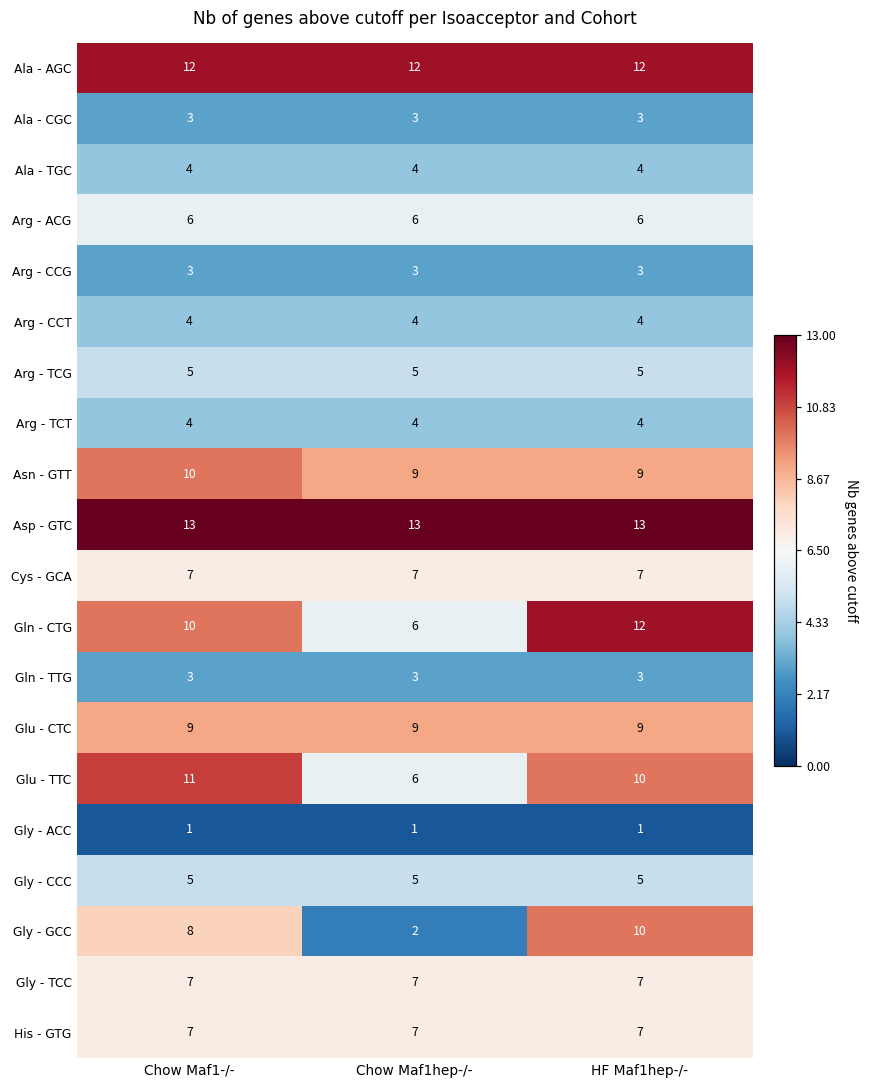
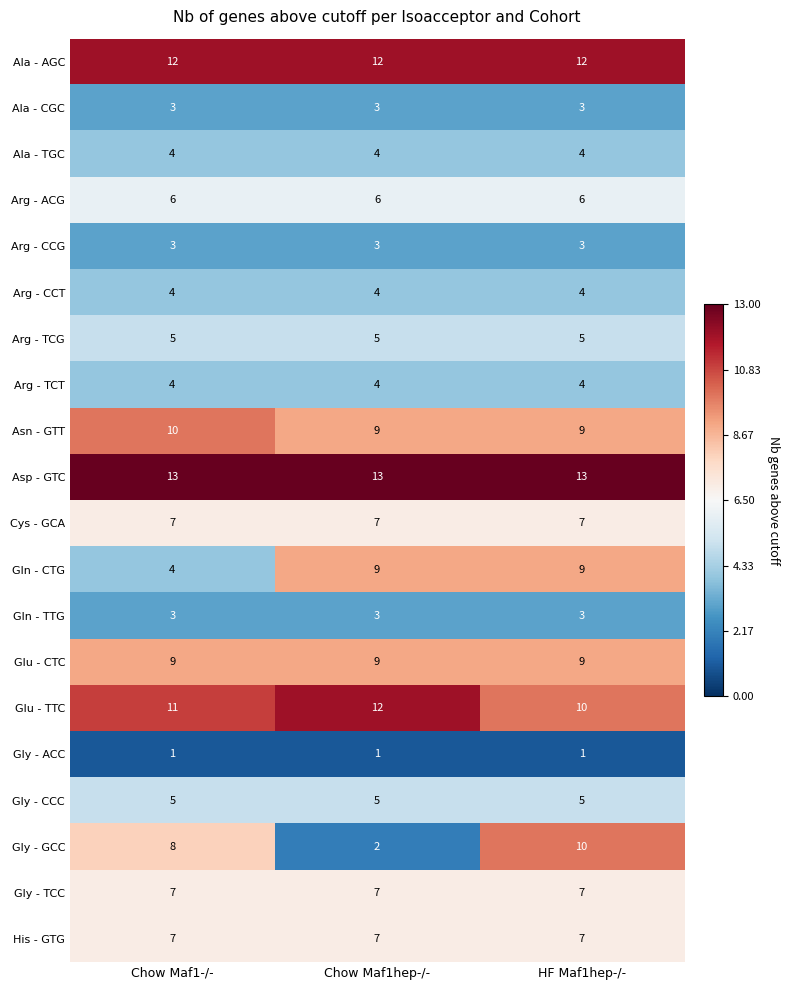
Gln - CTG, Chow Maf1-/-: 10 -> 4
Gln - CTG, Chow Maf1hep-/-: 6 -> 9
Gln - CTG, HF Maf1hep-/-: 12 -> 9
Glu - TTC, Chow Maf1hep-/-: 6 -> 12
